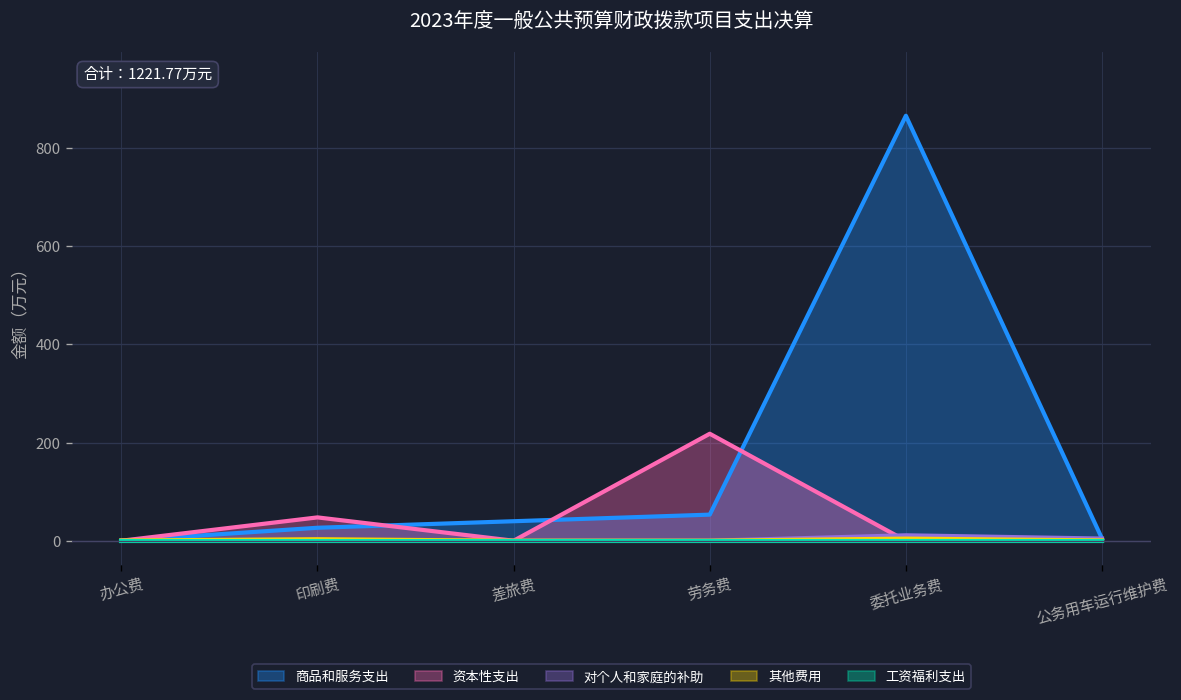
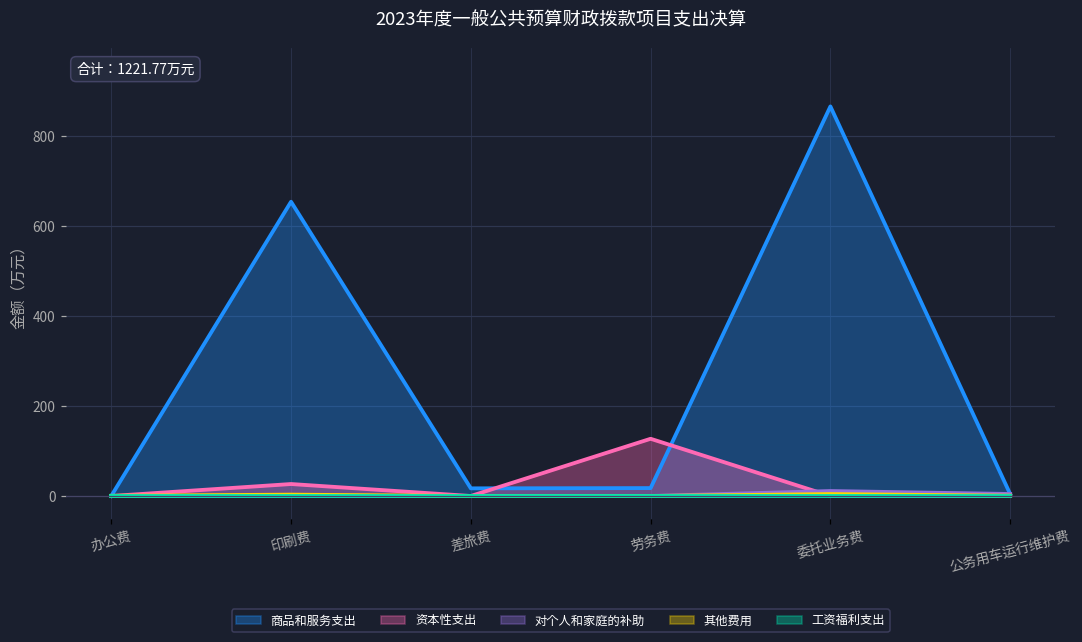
商品和服务支出, 印刷费: 30 -> 650
资本性支出, 印刷费: 50 -> 30
商品和服务支出, 差旅费: 40 -> 20
商品和服务支出, 劳务费: 50 -> 20
资本性支出, 劳务费: 220 -> 130
